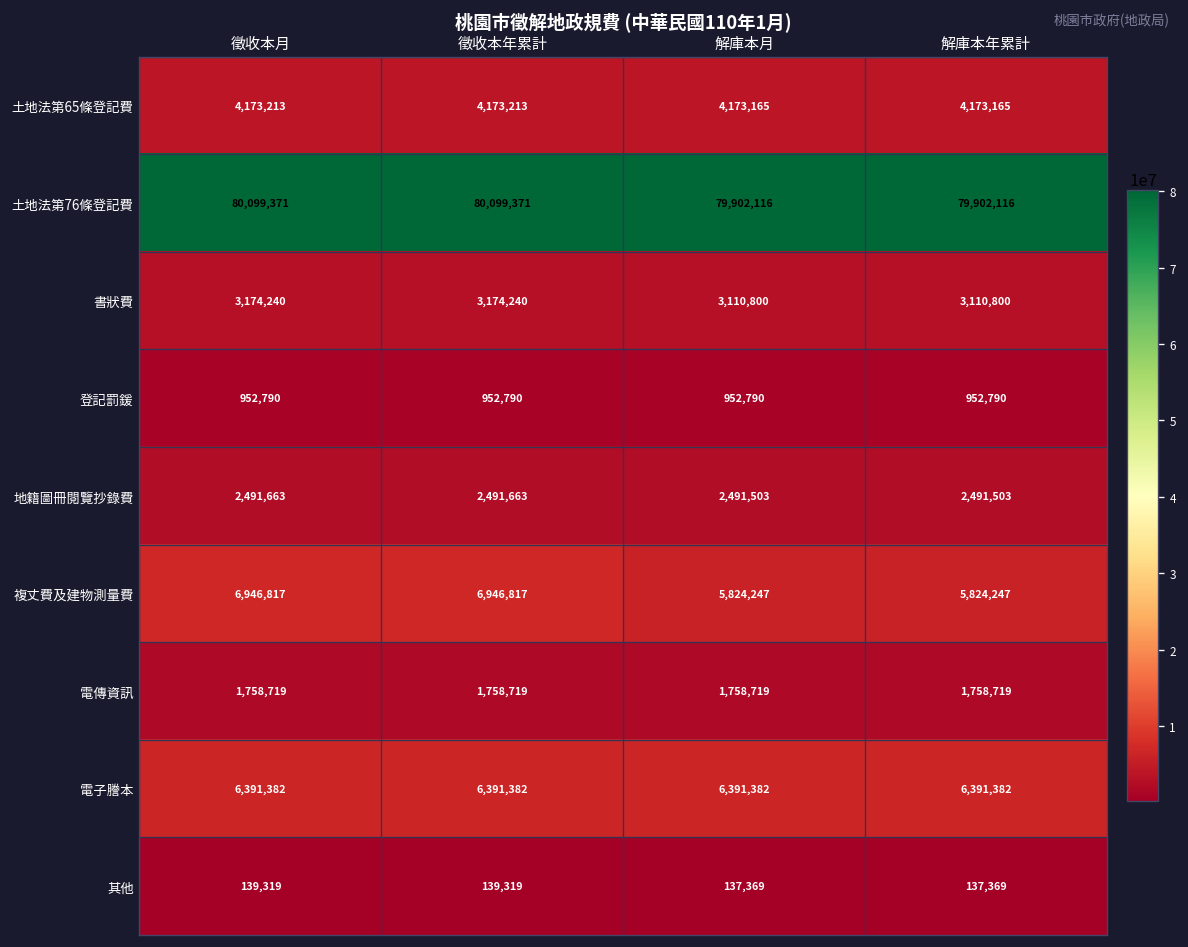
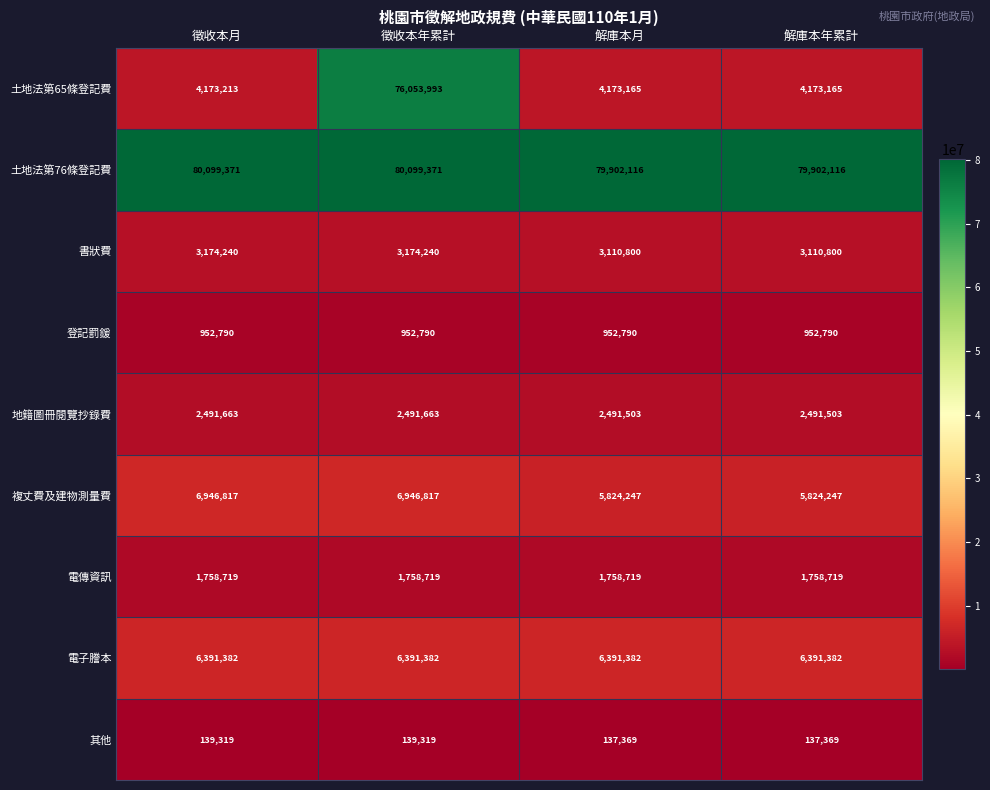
土地法第65條登記費, 徵收本年累計: 4,173,213 -> 76,053,993
